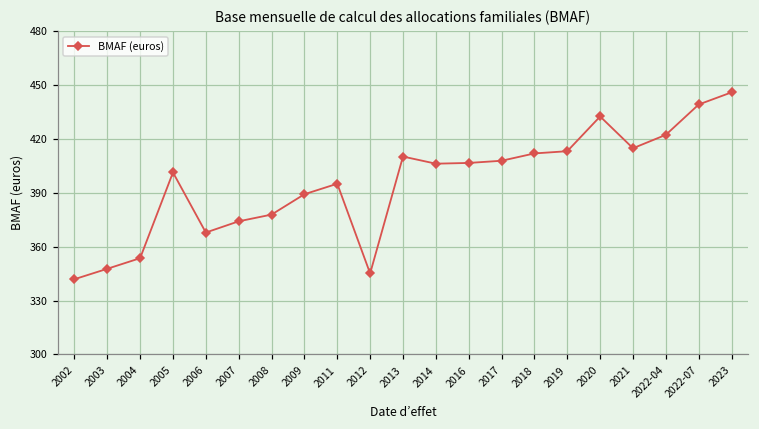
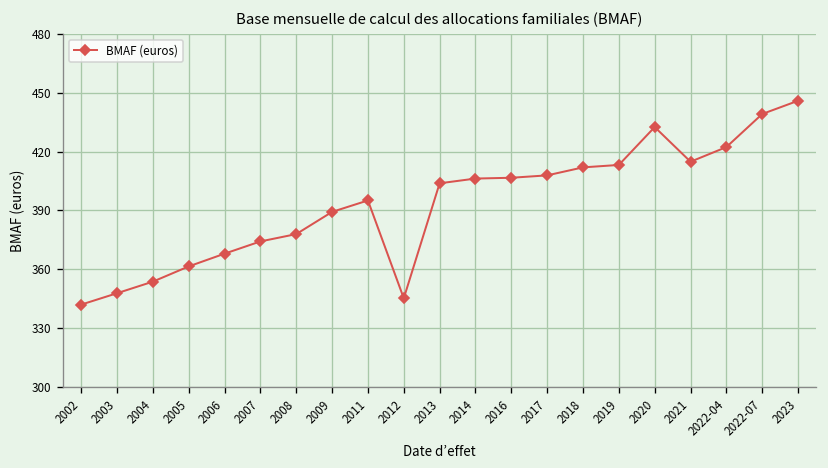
2005: 401 -> 361
2013: 410 -> 404
